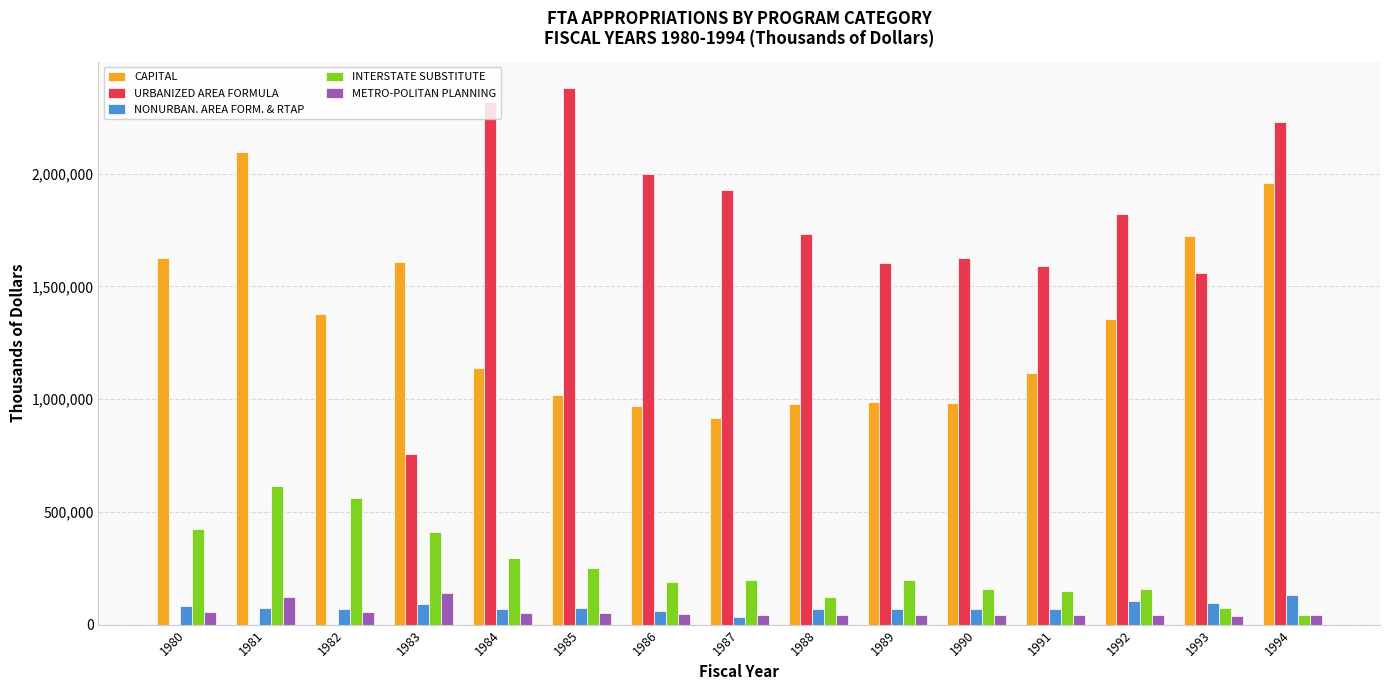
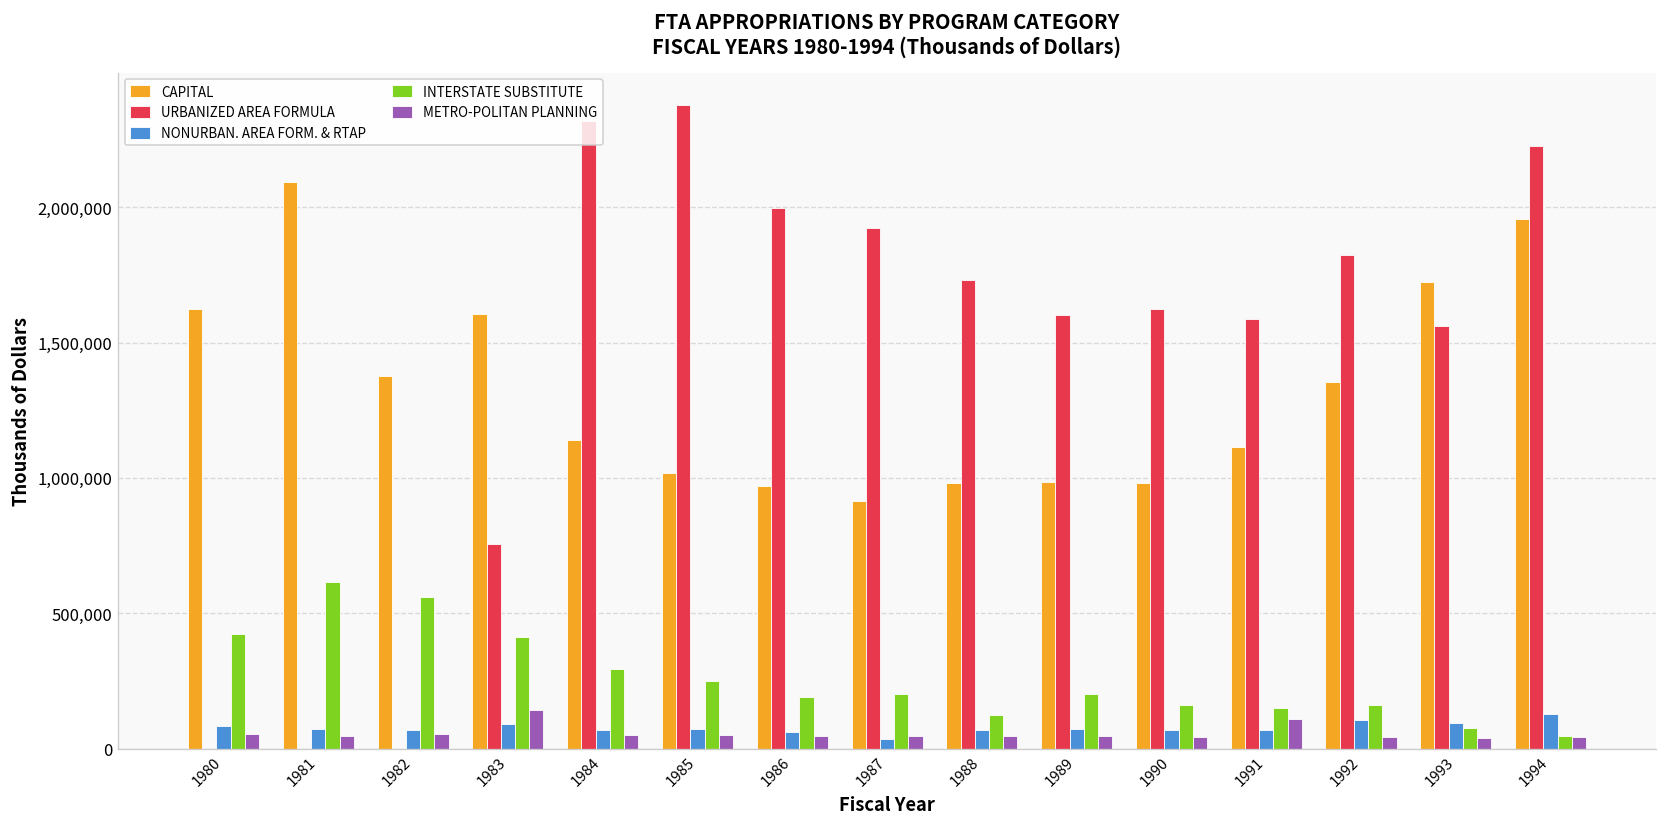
METRO-POLITAN PLANNING, 1981: 120,000 -> 50,000
METRO-POLITAN PLANNING, 1991: 50,000 -> 110,000
